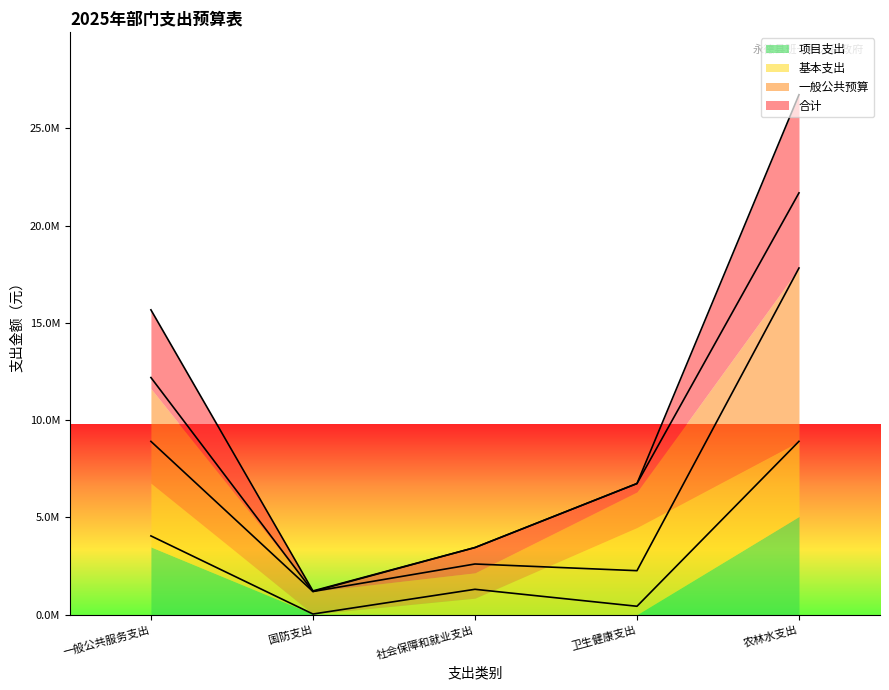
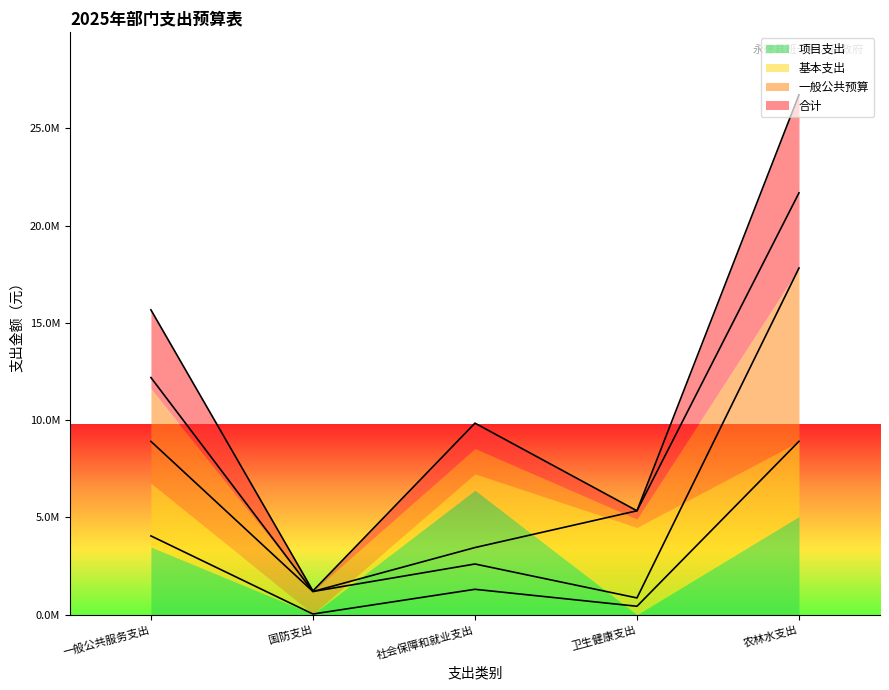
项目支出, 社会保障和就业支出: 0 -> 6400000
一般公共预算, 卫生健康支出: 1800000 -> 400000
